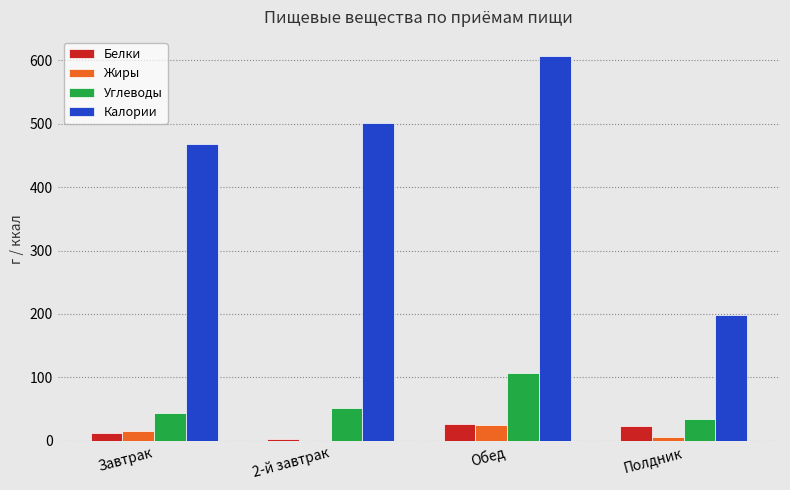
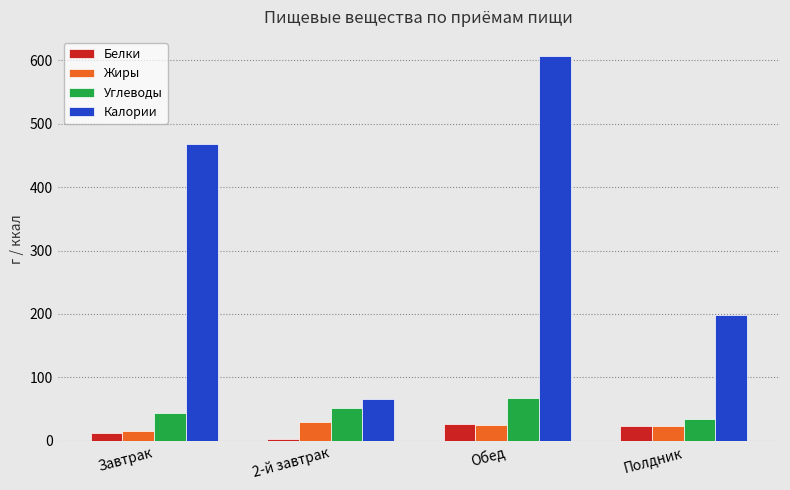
Жиры, 2-й завтрак: 0 -> 30
Калории, 2-й завтрак: 500 -> 70
Углеводы, Обед: 110 -> 70
Жиры, Полдник: 10 -> 20
